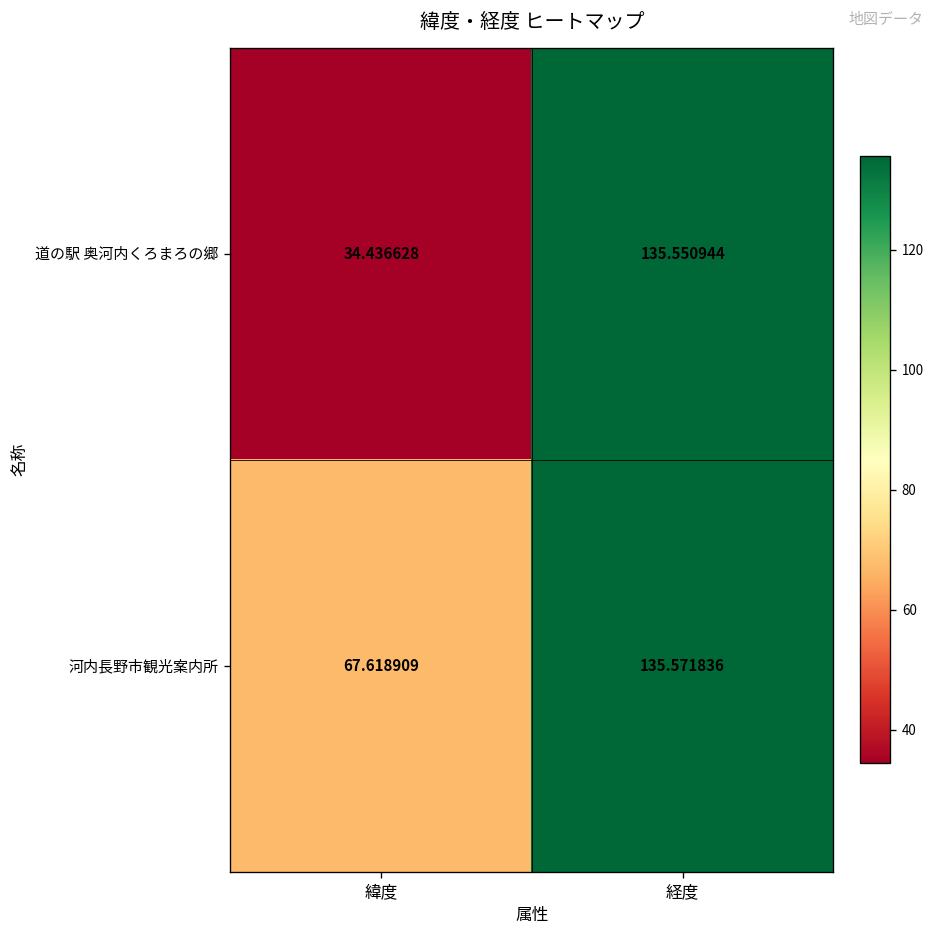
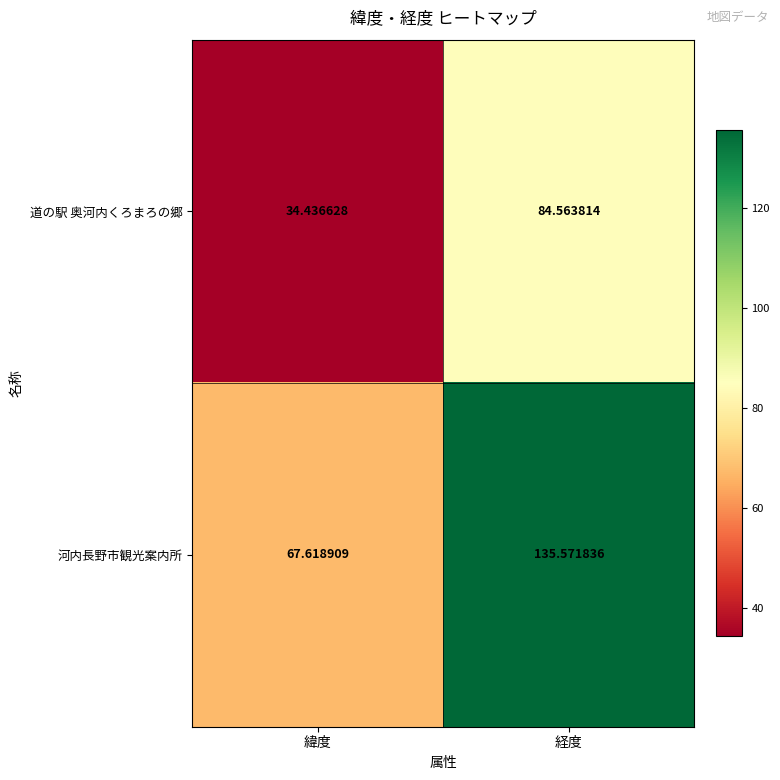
道の駅 奥河内くろまろの郷, 経度: 135.550944 -> 84.563814
